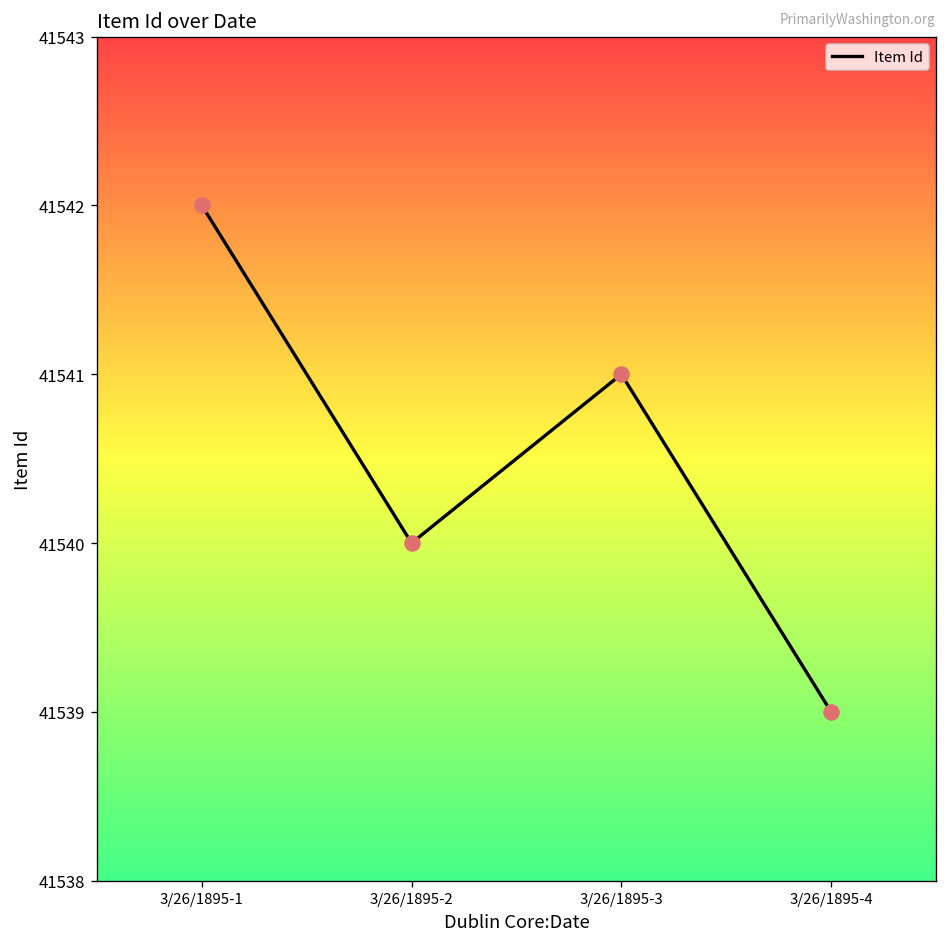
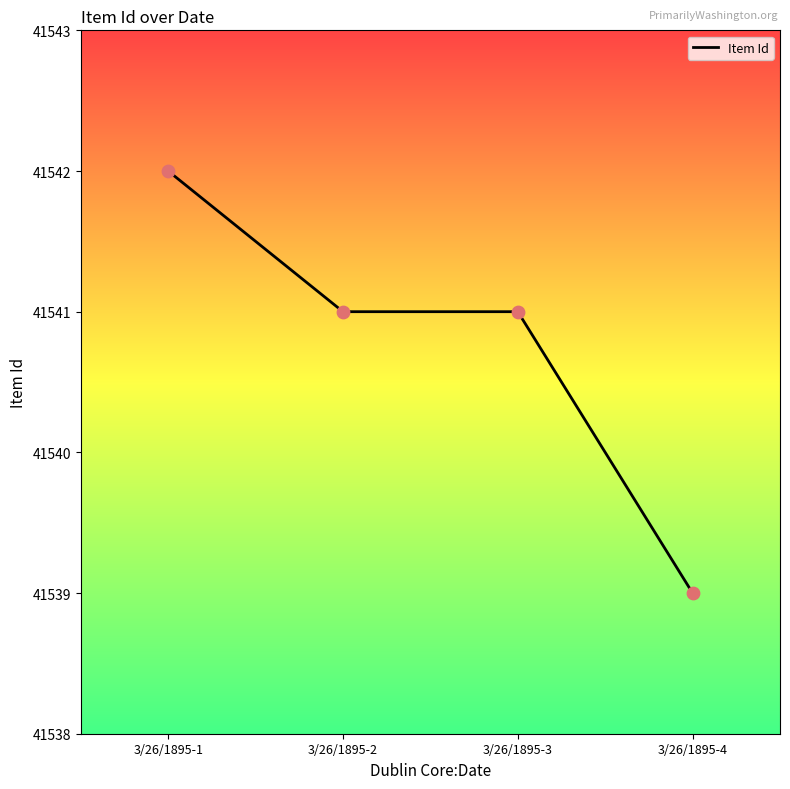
3/26/1895-2: 41540 -> 41541
